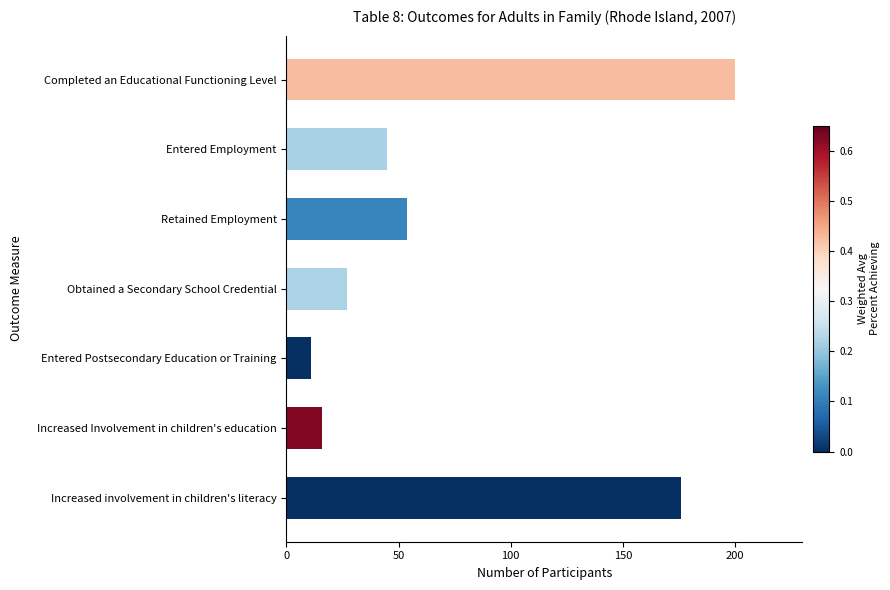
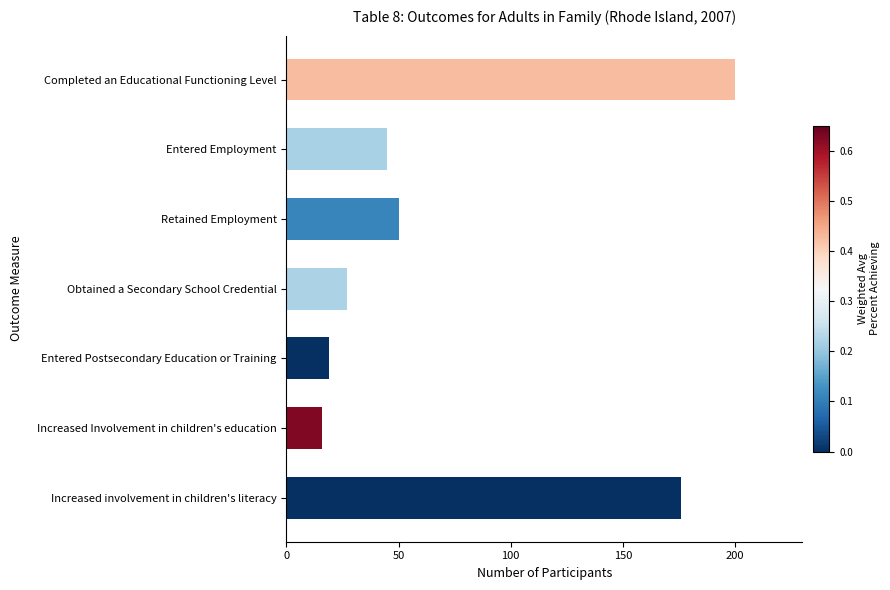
Retained Employment: 54 -> 50
Entered Postsecondary Education or Training: 11 -> 19
